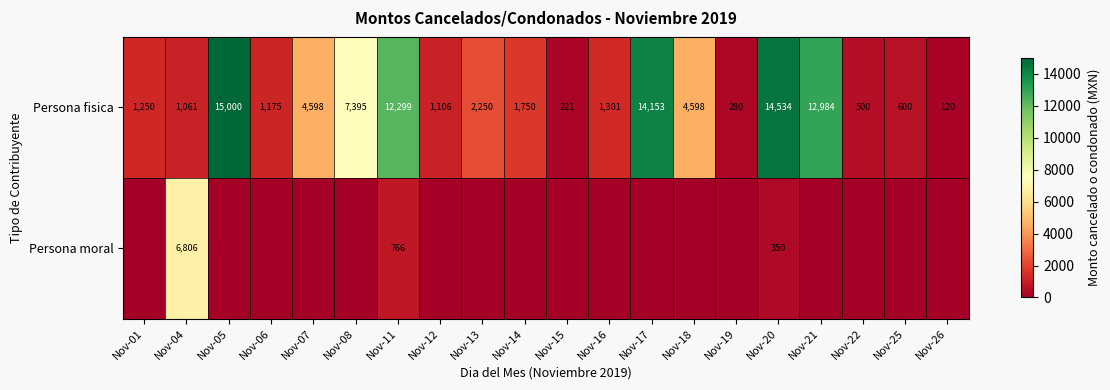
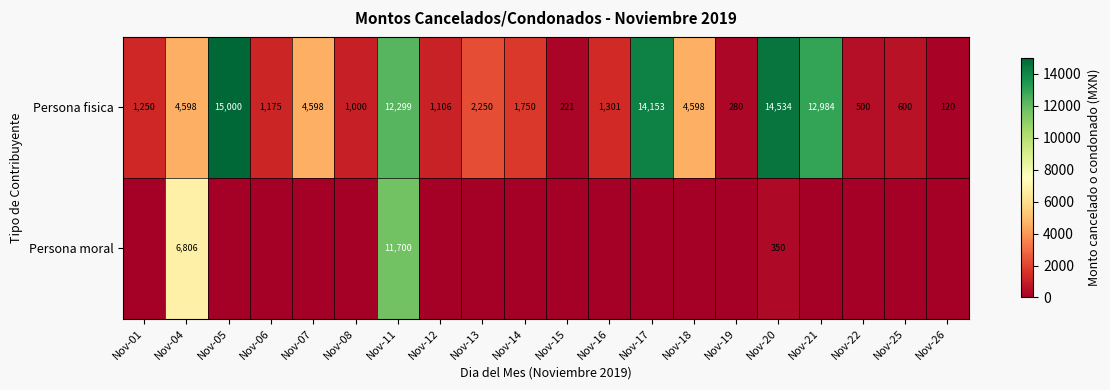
Persona fisica, Nov-04: 1,061 -> 4,598
Persona fisica, Nov-08: 7,395 -> 1,000
Persona moral, Nov-11: 766 -> 11,700
